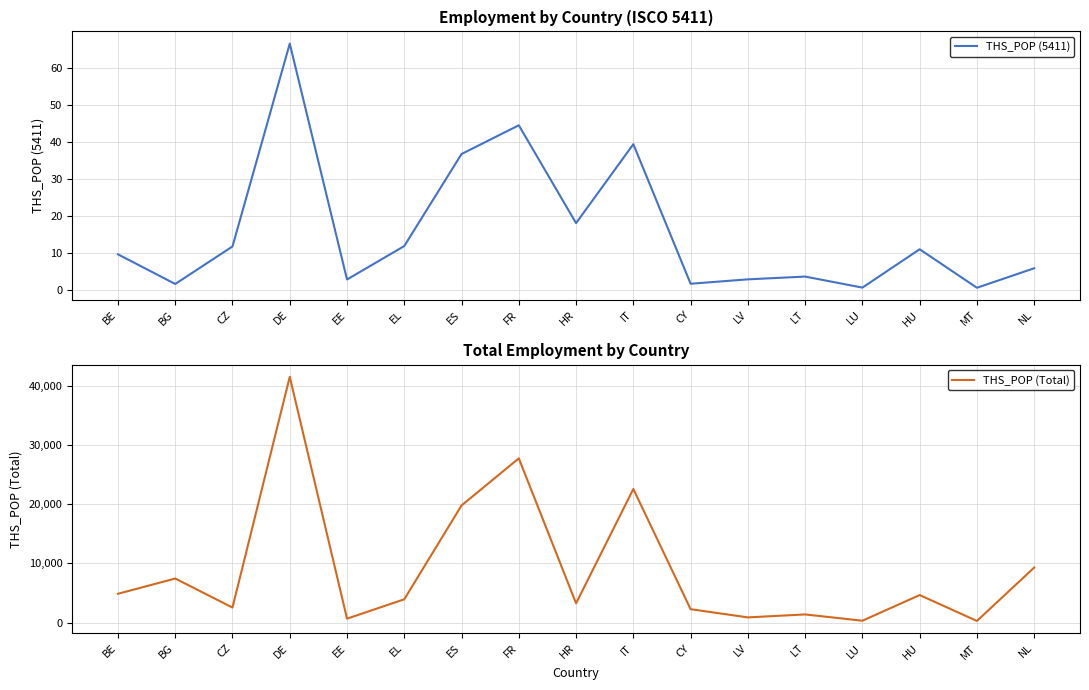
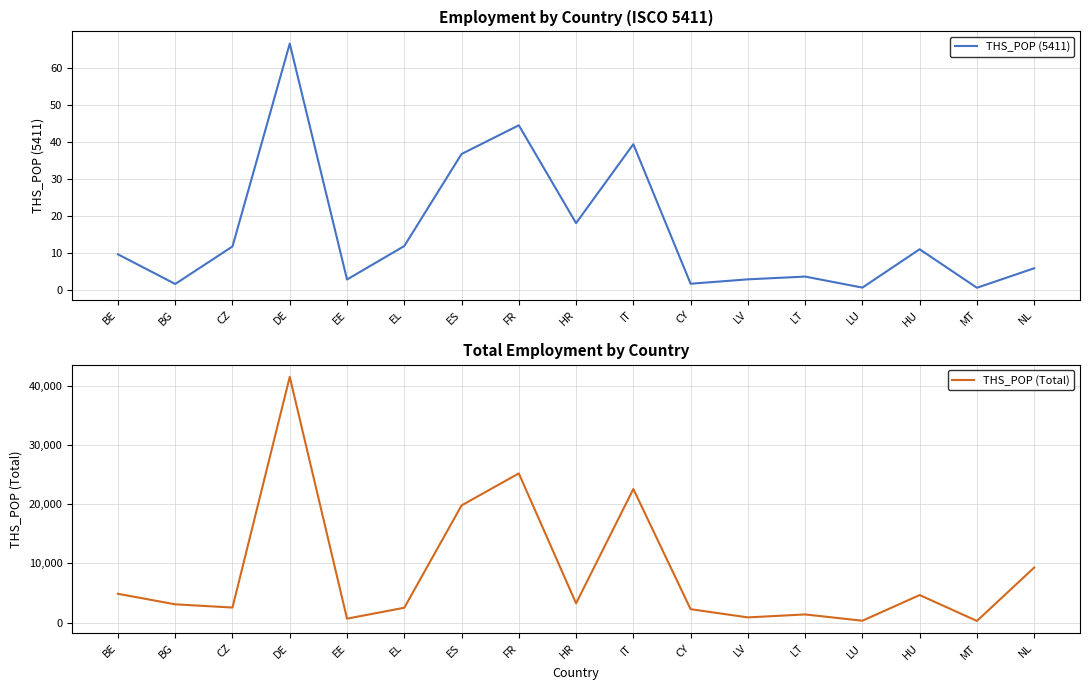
Total Employment by Country, BG: 7,000 -> 3,000
Total Employment by Country, EL: 4,000 -> 2,000
Total Employment by Country, FR: 28,000 -> 25,000
